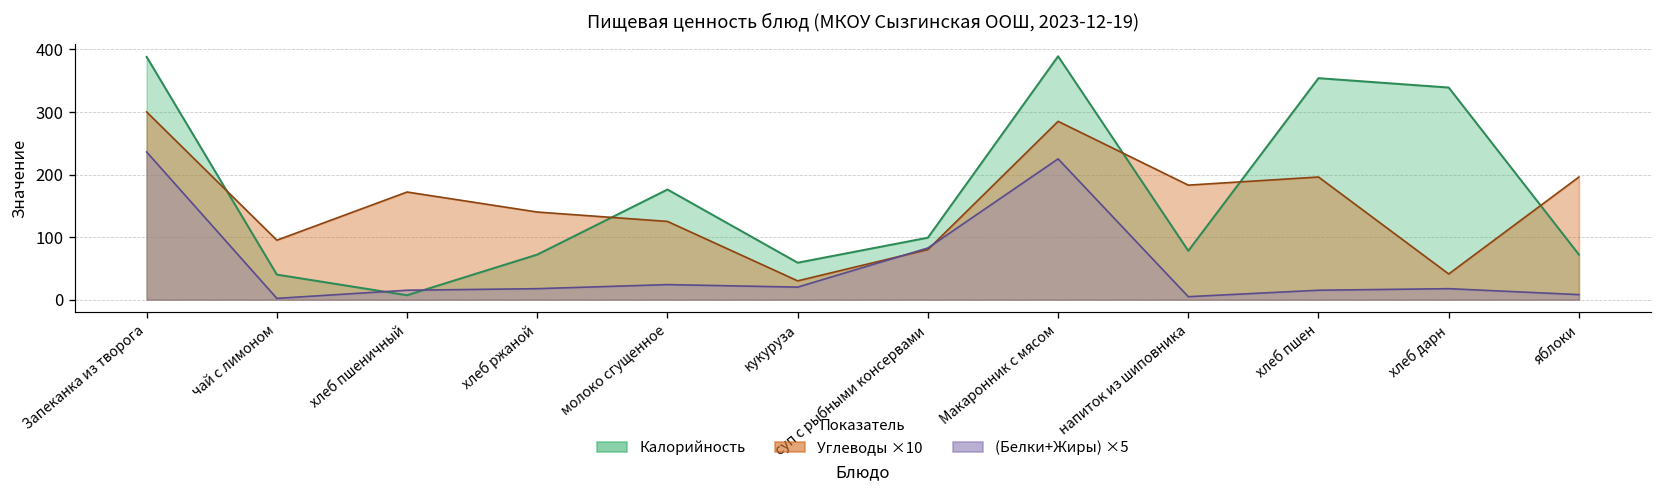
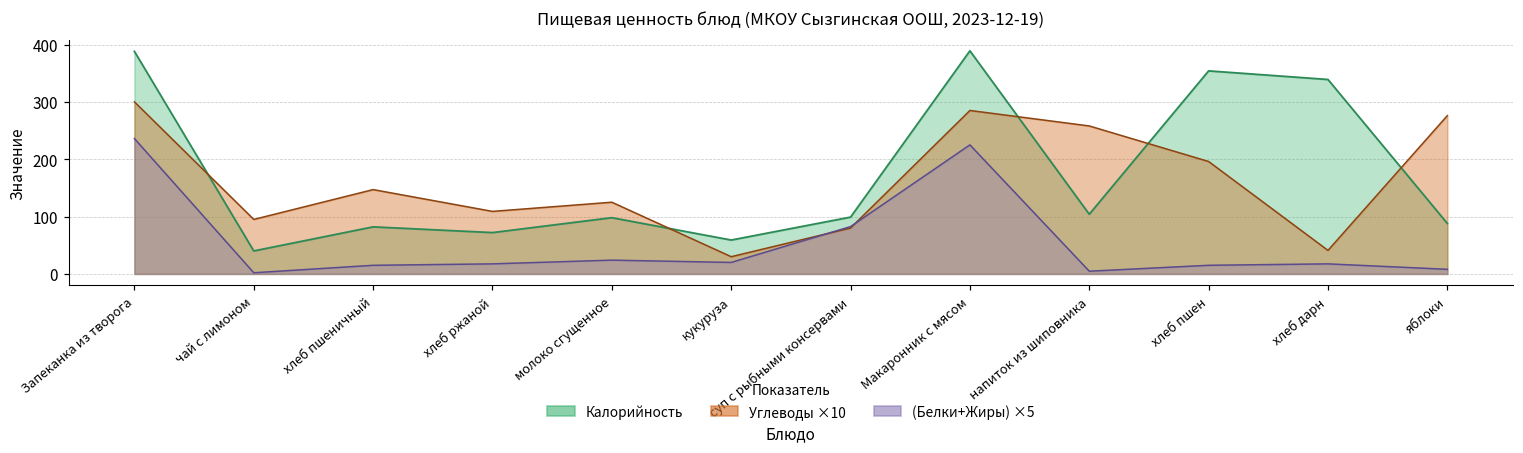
Калорийность, хлеб пшеничный: 10 -> 80
Углеводы ×10, хлеб пшеничный: 170 -> 150
Углеводы ×10, хлеб ржаной: 140 -> 110
Калорийность, молоко сгущенное: 180 -> 100
Калорийность, напиток из шиповника: 80 -> 100
Углеводы ×10, напиток из шиповника: 180 -> 260
Калорийность, яблоки: 70 -> 90
Углеводы ×10, яблоки: 200 -> 280
